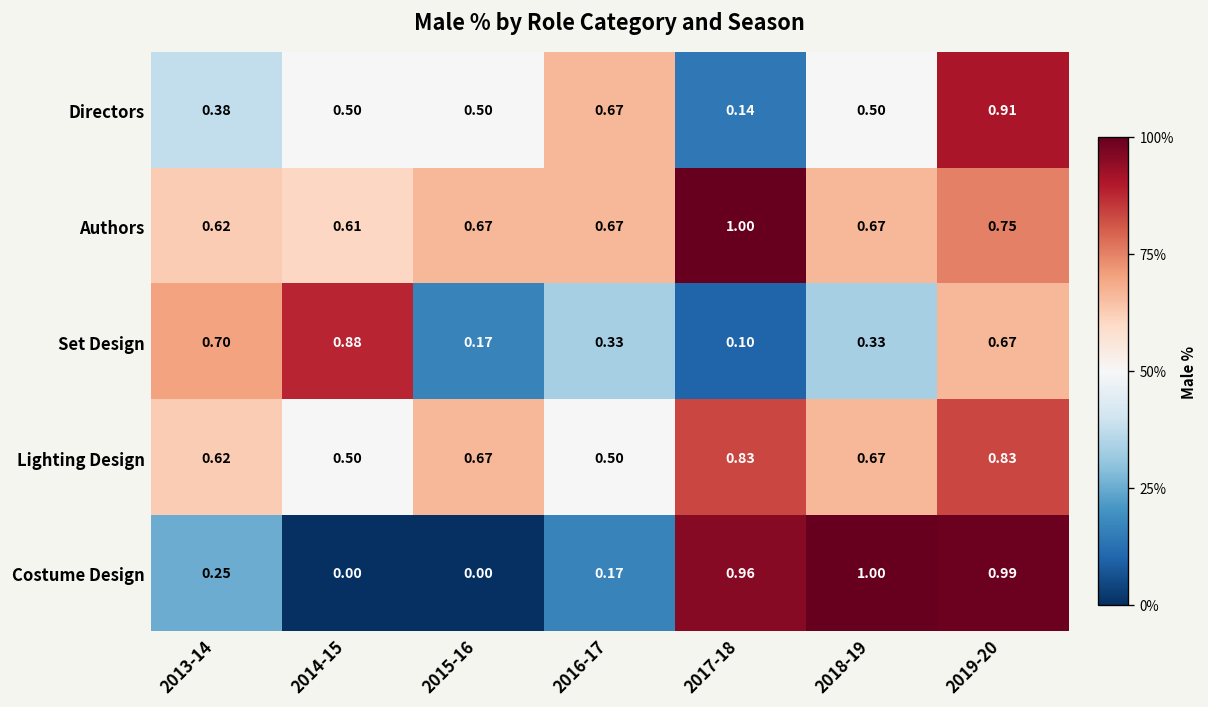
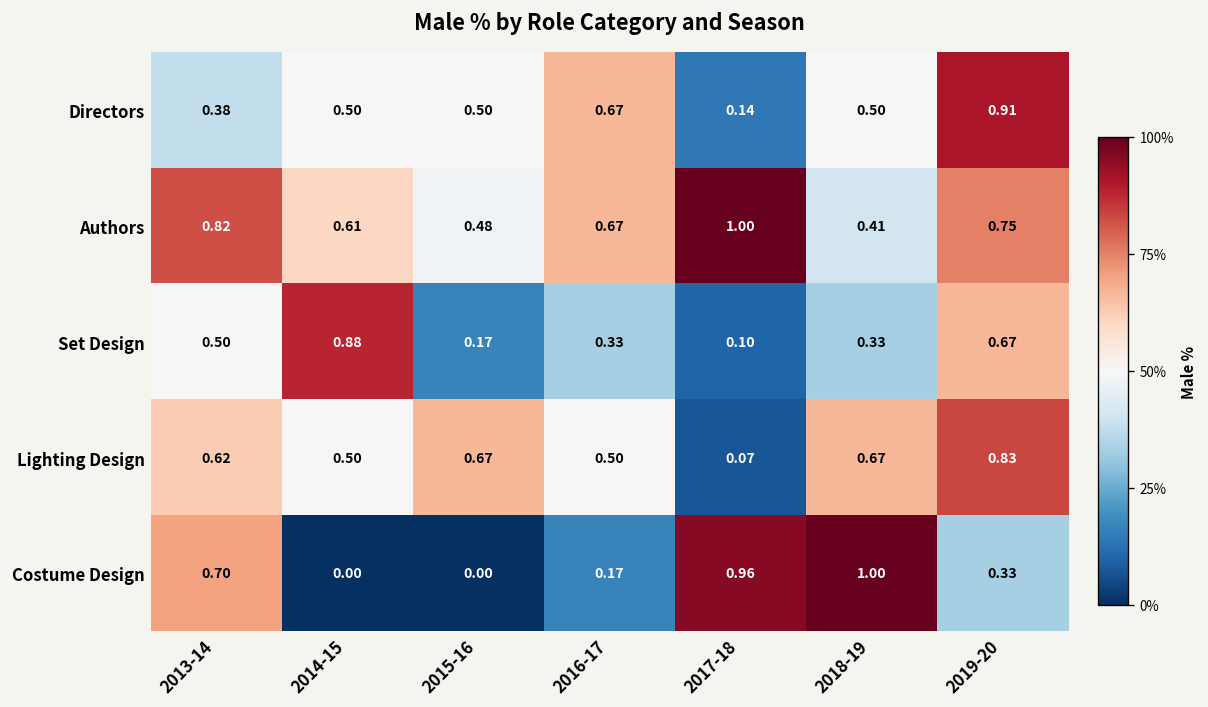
Authors, 2013-14: 0.62 -> 0.82
Authors, 2015-16: 0.67 -> 0.48
Authors, 2018-19: 0.67 -> 0.41
Set Design, 2013-14: 0.70 -> 0.50
Lighting Design, 2017-18: 0.83 -> 0.07
Costume Design, 2013-14: 0.25 -> 0.70
Costume Design, 2019-20: 0.99 -> 0.33
